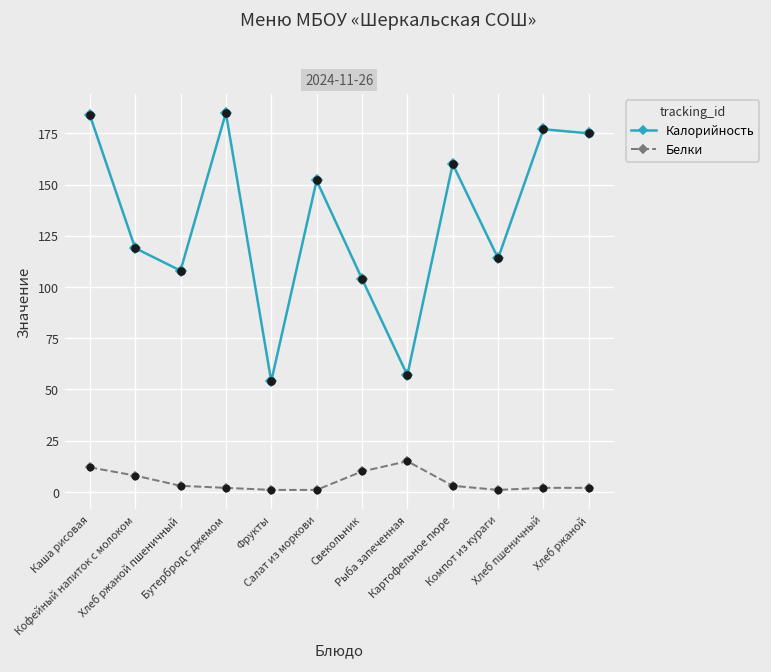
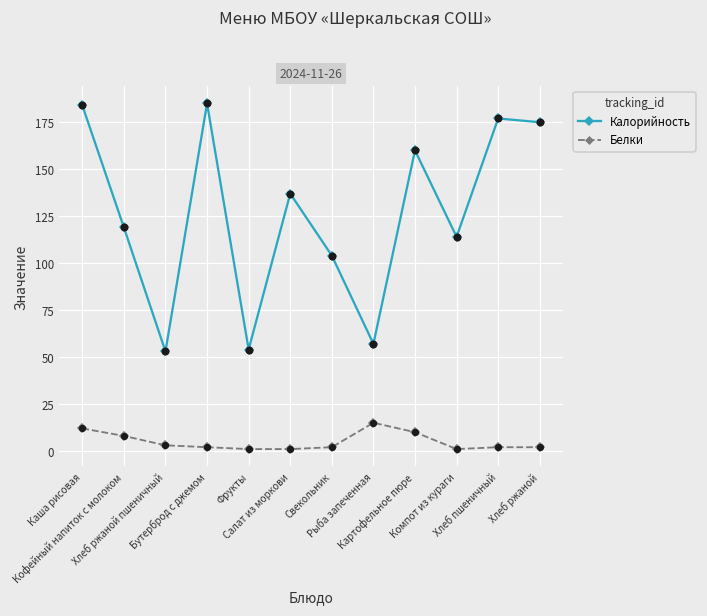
Калорийность, Хлеб ржаной пшеничный: 108 -> 53
Калорийность, Салат из моркови: 152 -> 137
Белки, Свекольник: 10 -> 2
Белки, Картофельное пюре: 3 -> 10
